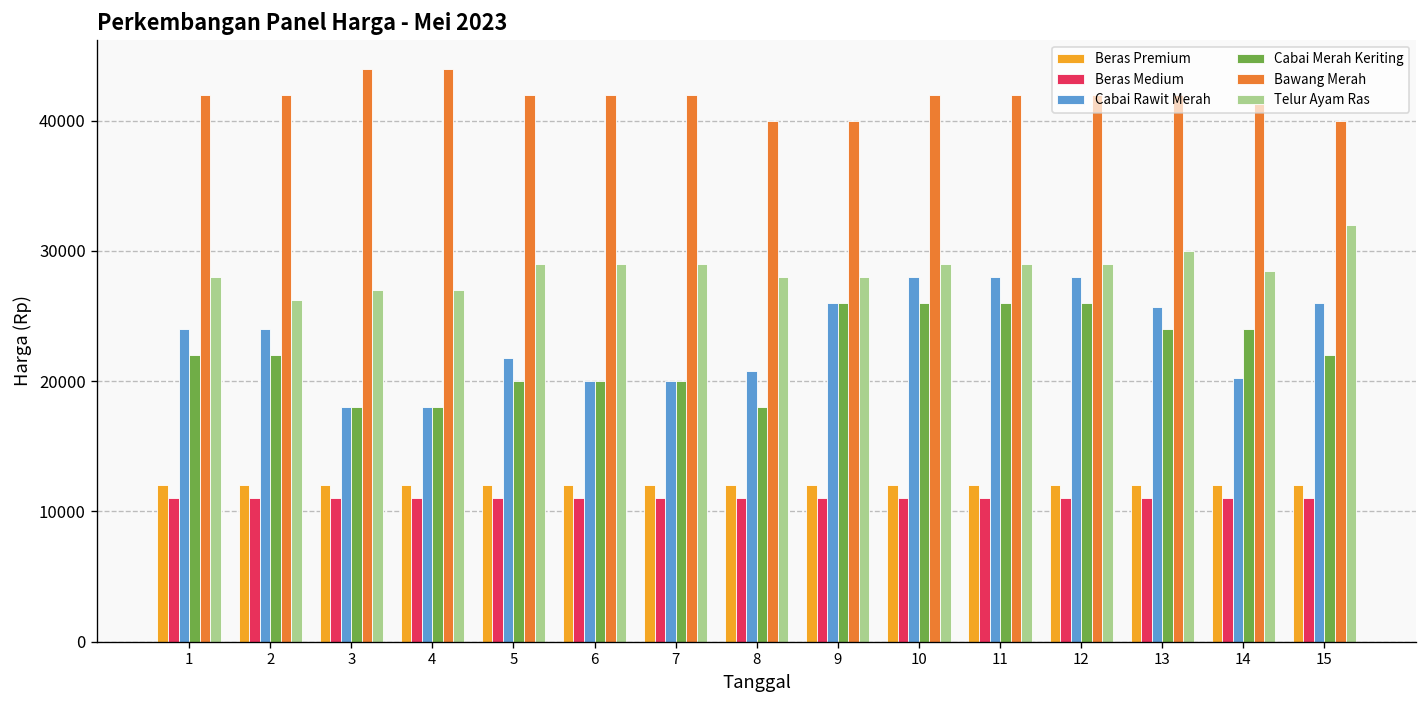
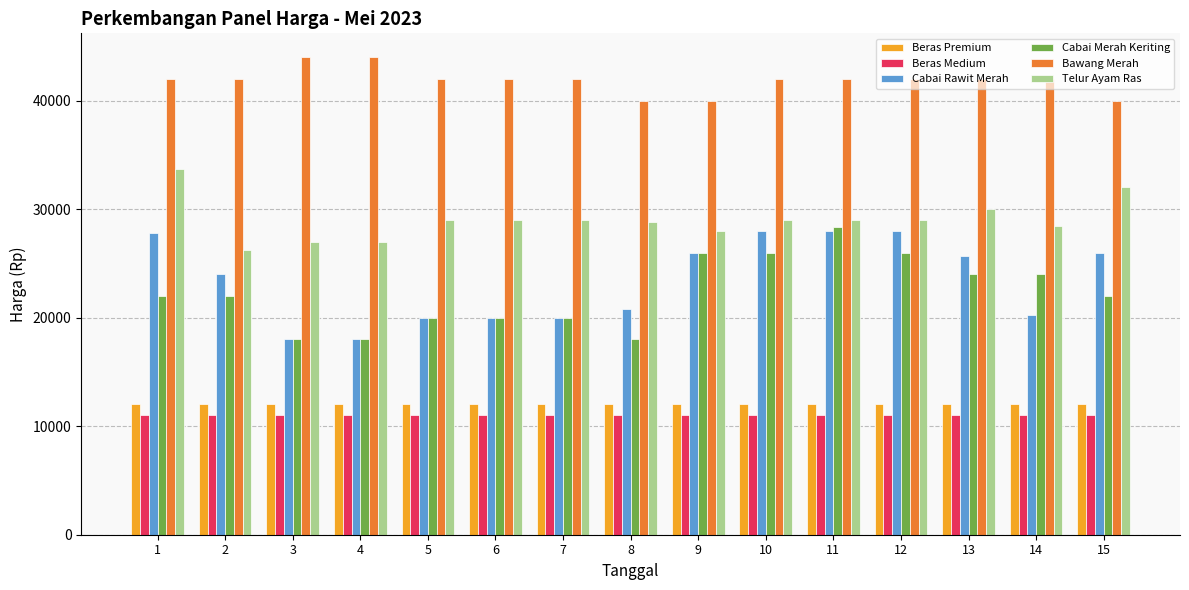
Cabai Rawit Merah, 1: 24000 -> 27800
Telur Ayam Ras, 1: 28000 -> 33700
Cabai Rawit Merah, 5: 21800 -> 20000
Telur Ayam Ras, 8: 28000 -> 28900
Cabai Merah Keriting, 11: 26000 -> 28300
